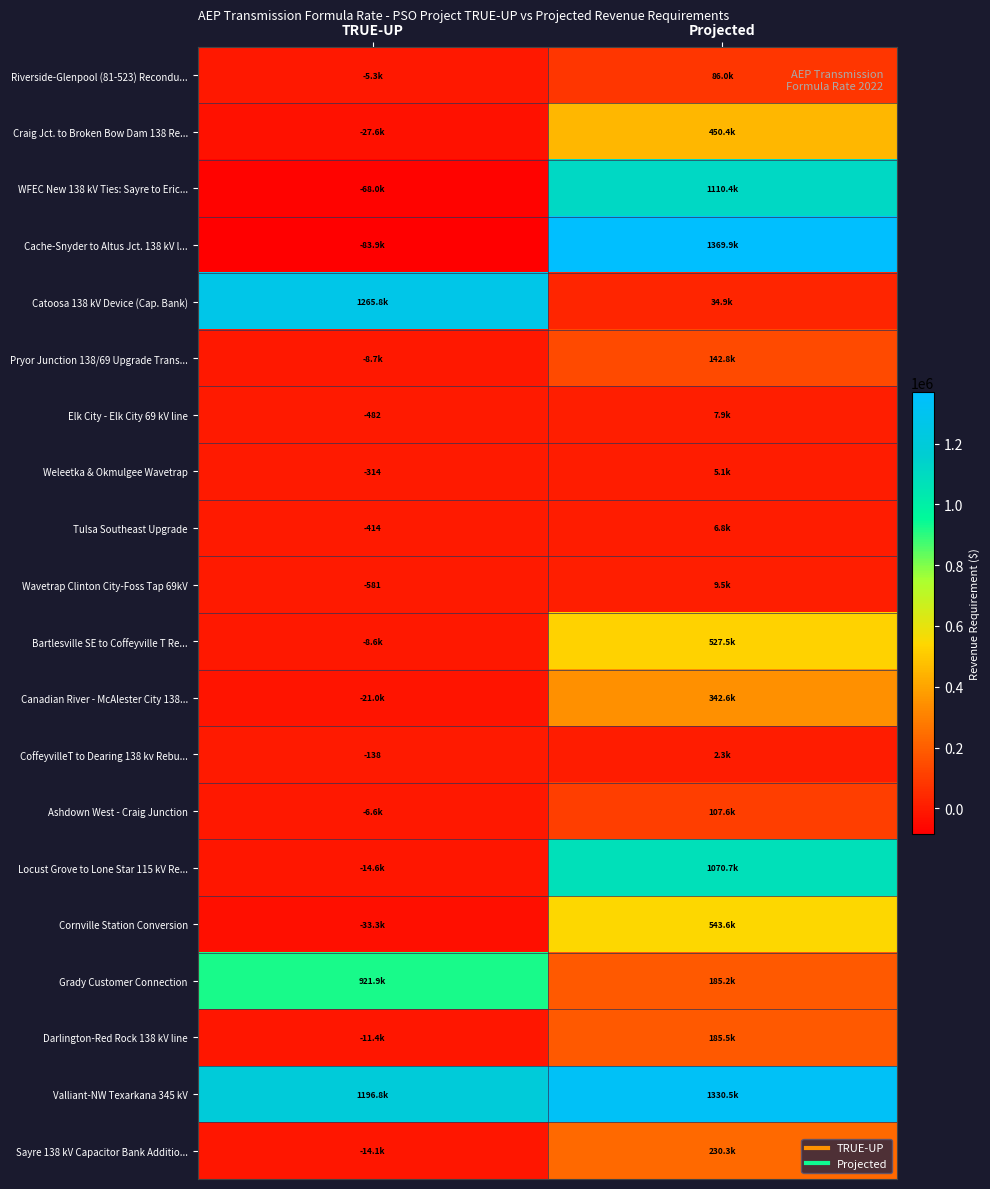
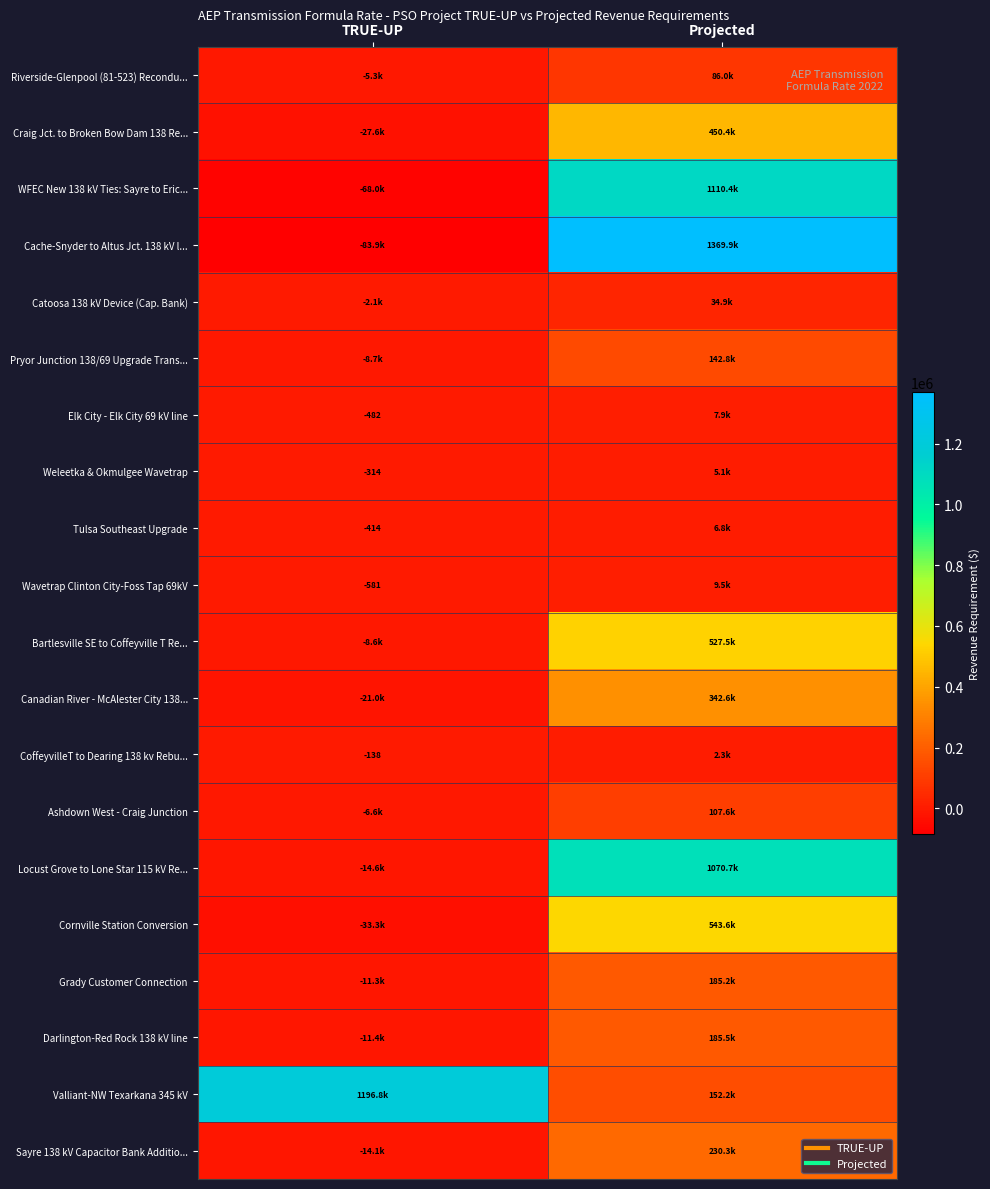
Catoosa 138 kV Device (Cap. Bank), TRUE-UP: 1265.8k -> -2.1k
Grady Customer Connection, TRUE-UP: 921.9k -> -11.3k
Valliant-NW Texarkana 345 kV, Projected: 1330.5k -> 152.2k
